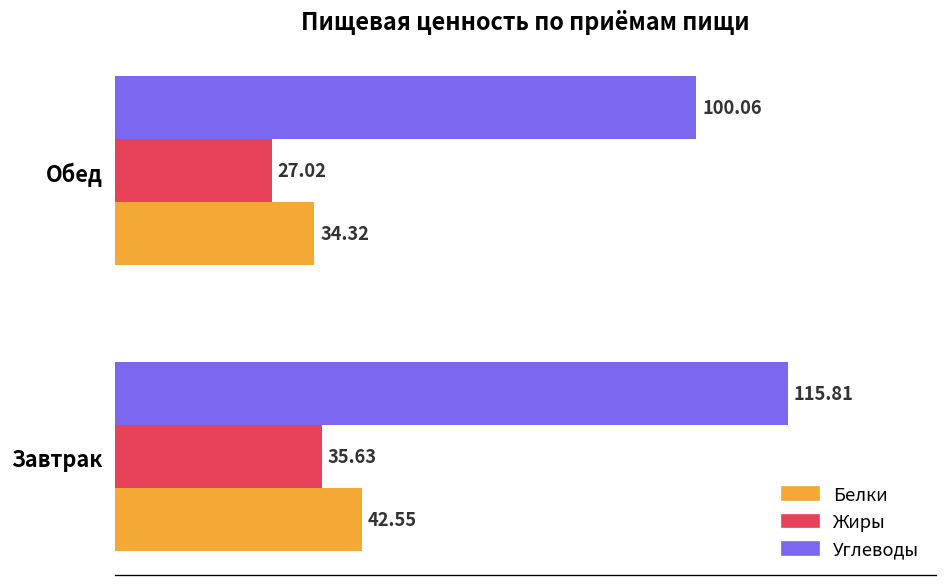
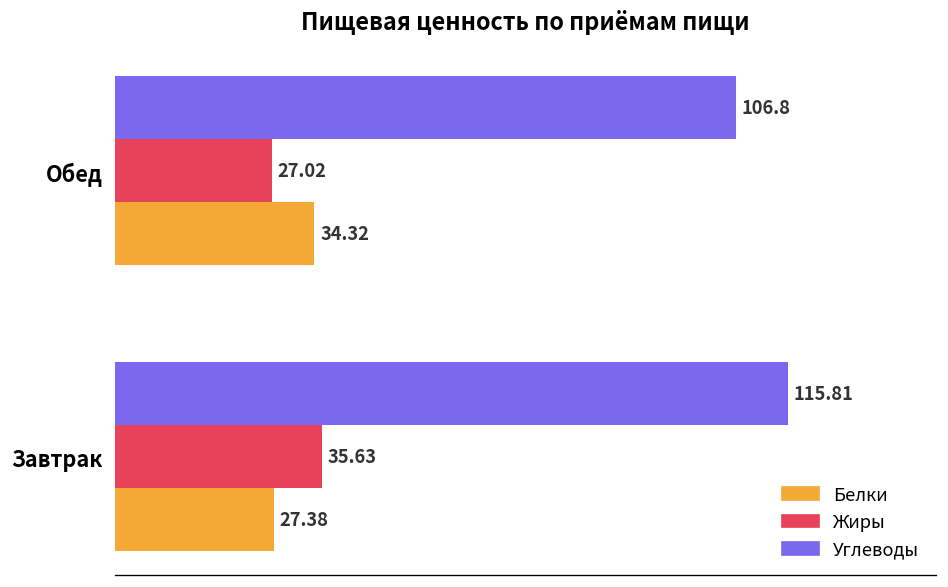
Углеводы, Обед: 100.06 -> 106.8
Белки, Завтрак: 42.55 -> 27.38
